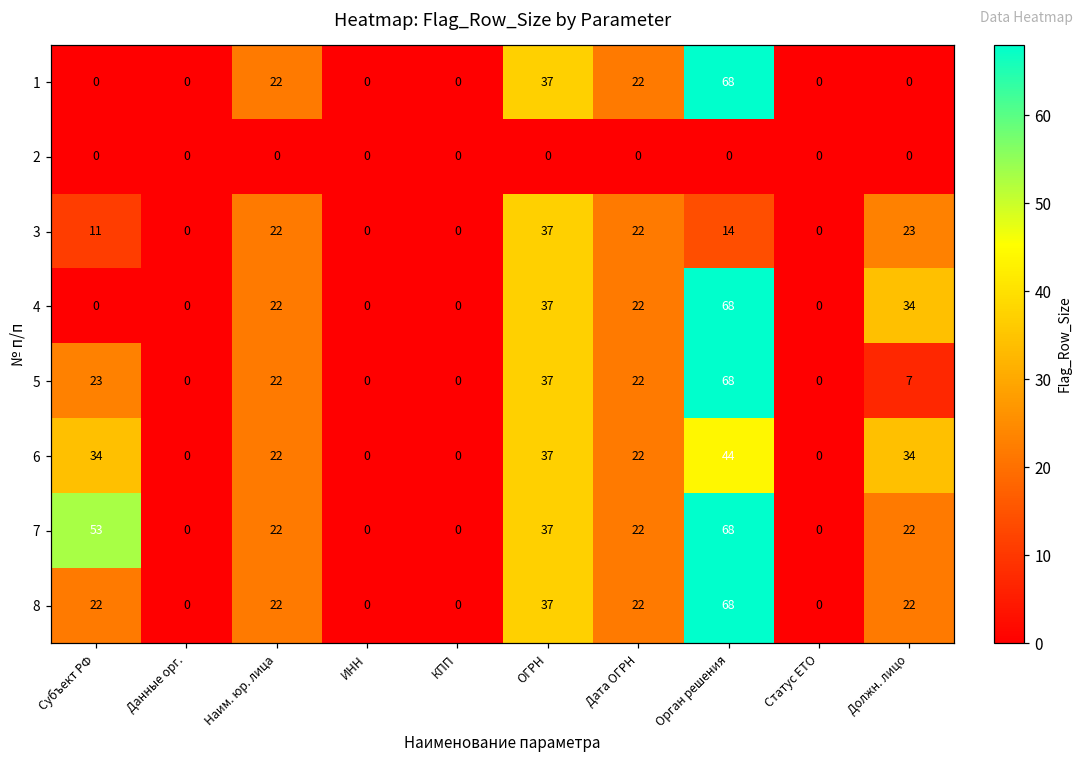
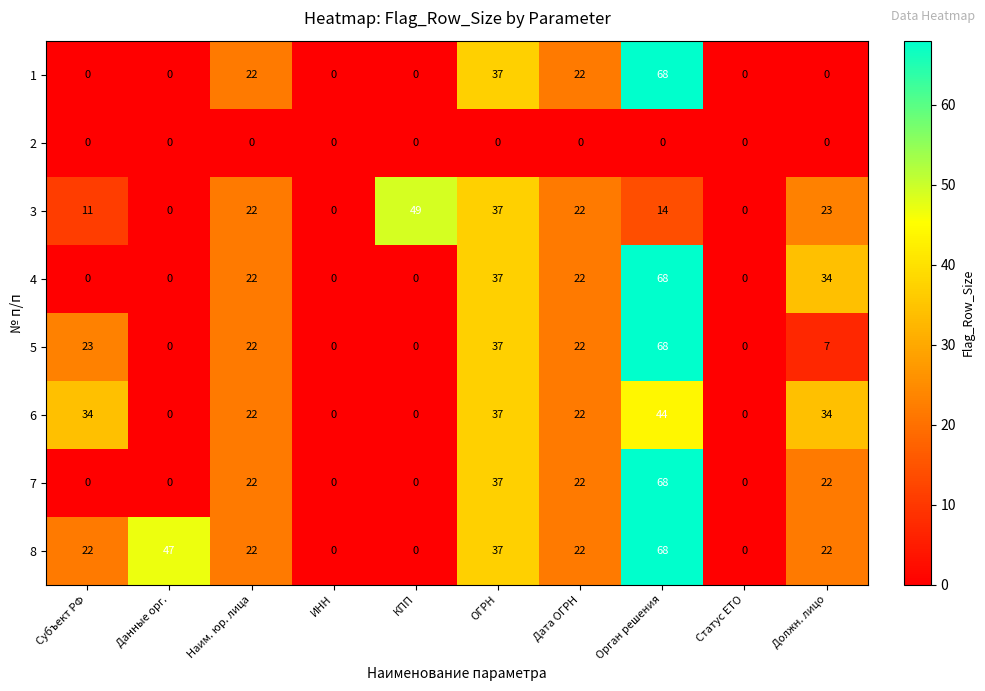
3, КПП: 0 -> 49
7, Субъект РФ: 53 -> 0
8, Данные орг.: 0 -> 47
